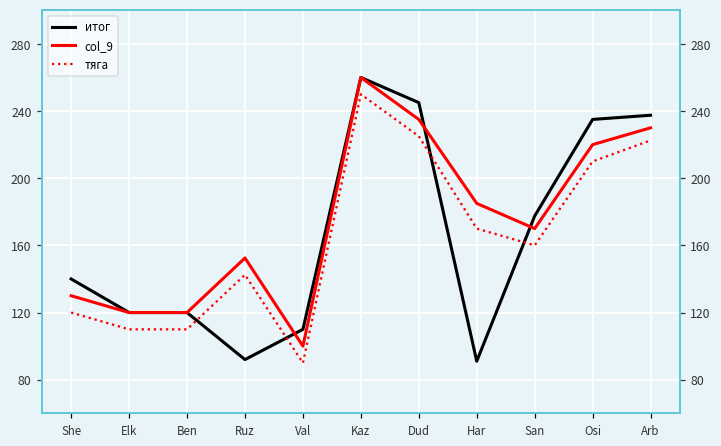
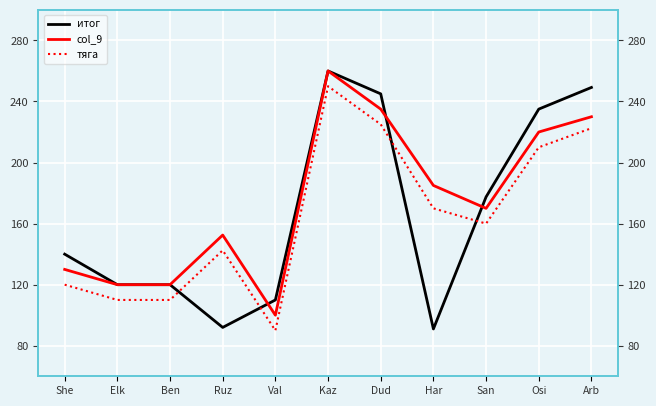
итог, Arb: 238 -> 249
